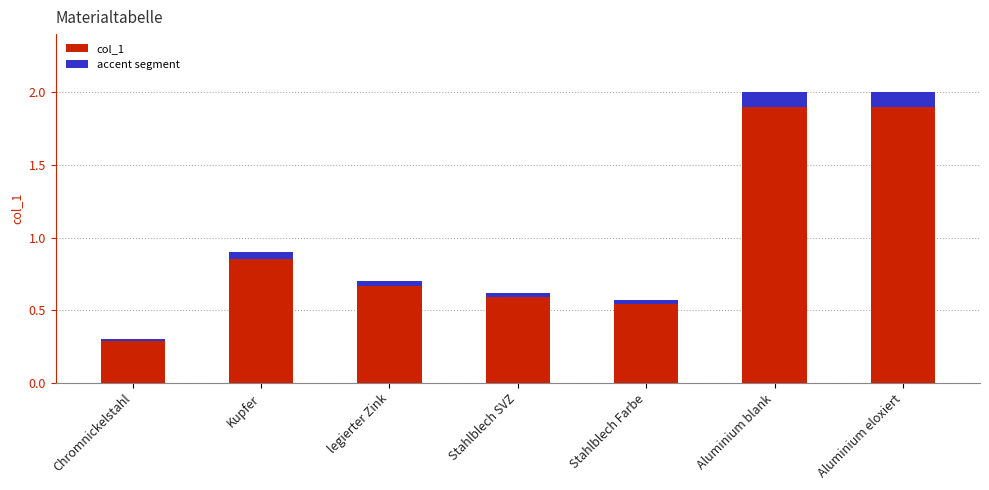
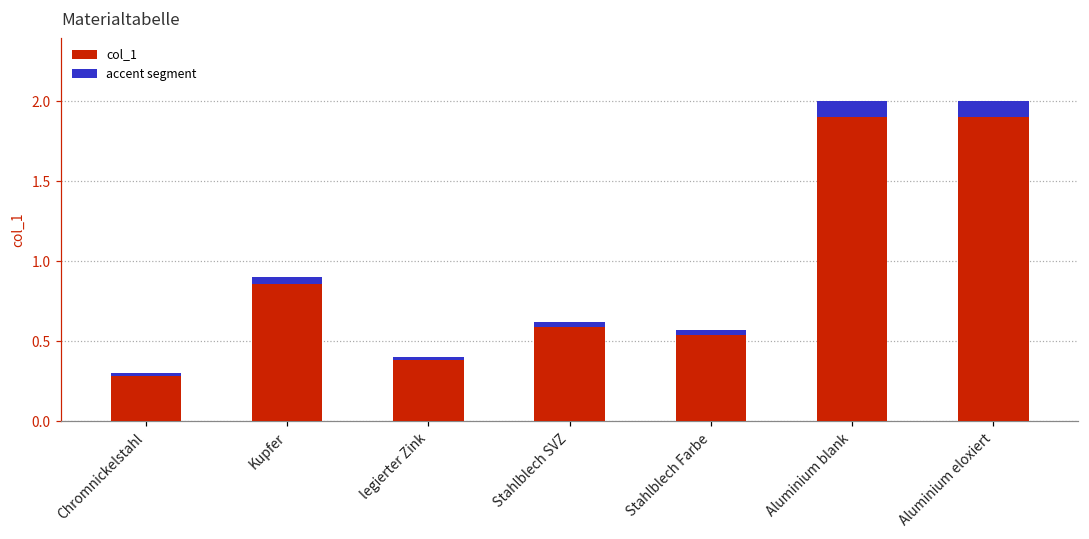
legierter Zink: 0.7 -> 0.4
